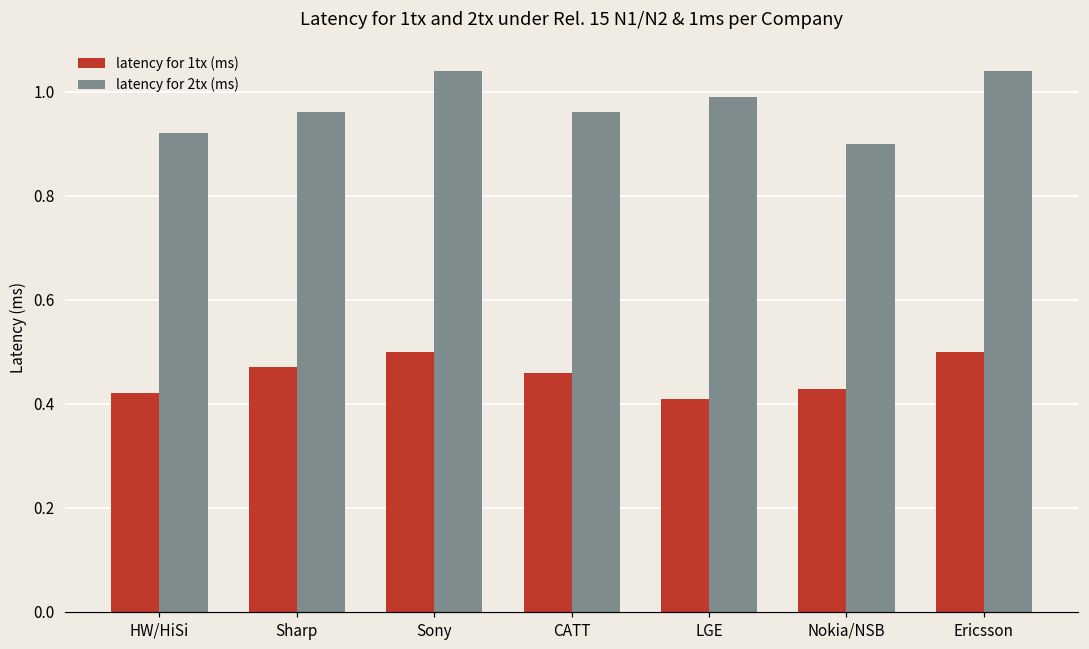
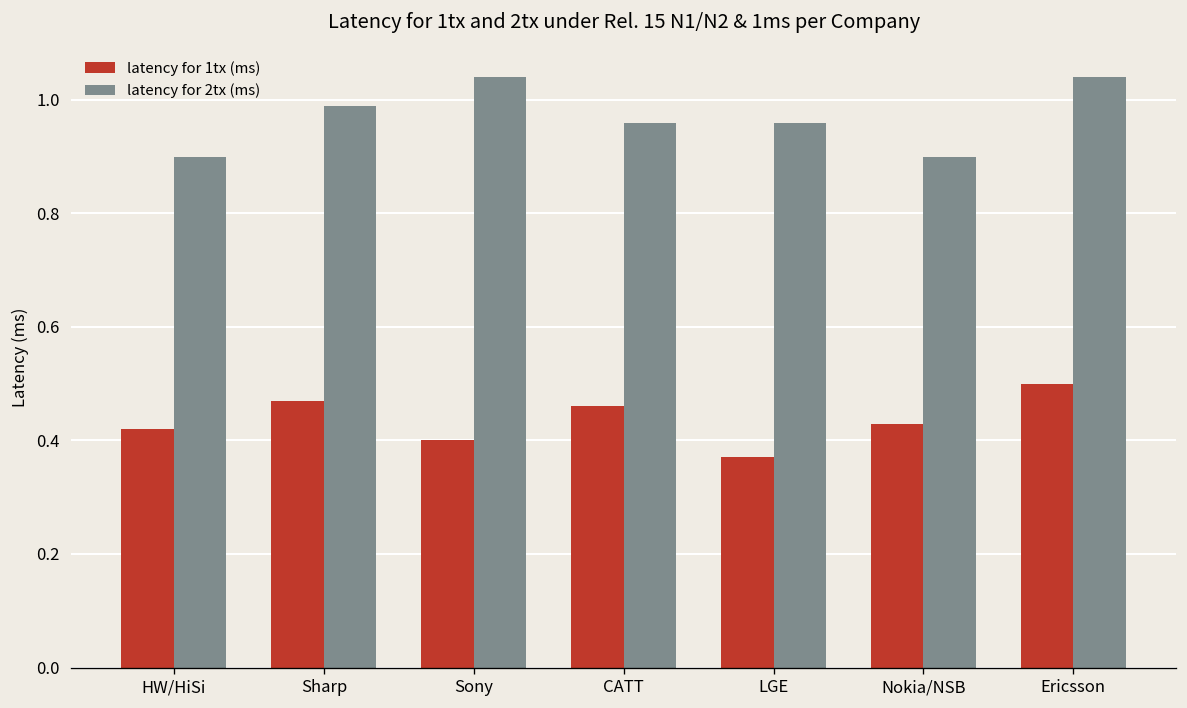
latency for 2tx (ms), HW/HiSi: 0.92 -> 0.90
latency for 2tx (ms), Sharp: 0.96 -> 0.99
latency for 1tx (ms), Sony: 0.5 -> 0.4
latency for 1tx (ms), LGE: 0.41 -> 0.37
latency for 2tx (ms), LGE: 0.99 -> 0.96
